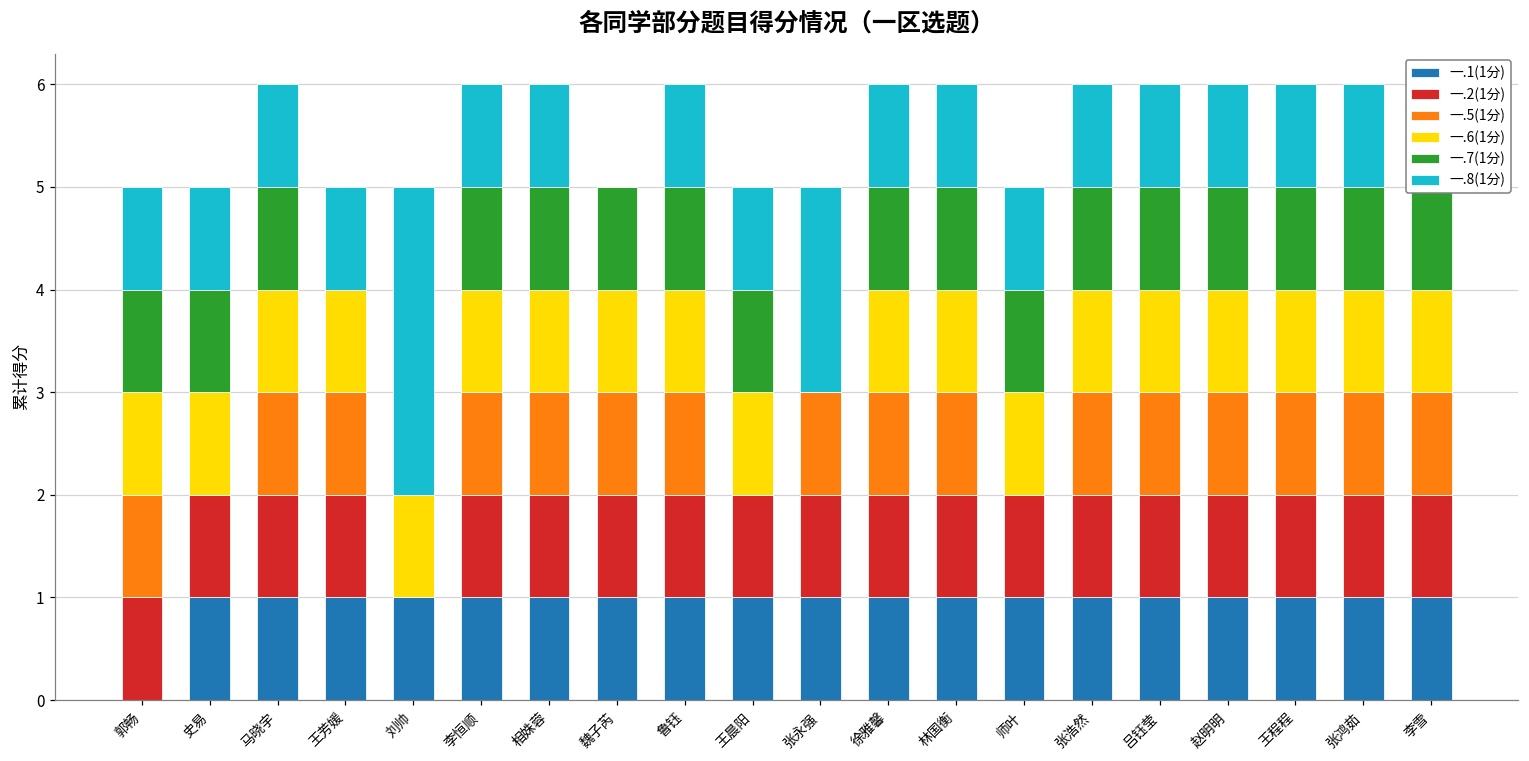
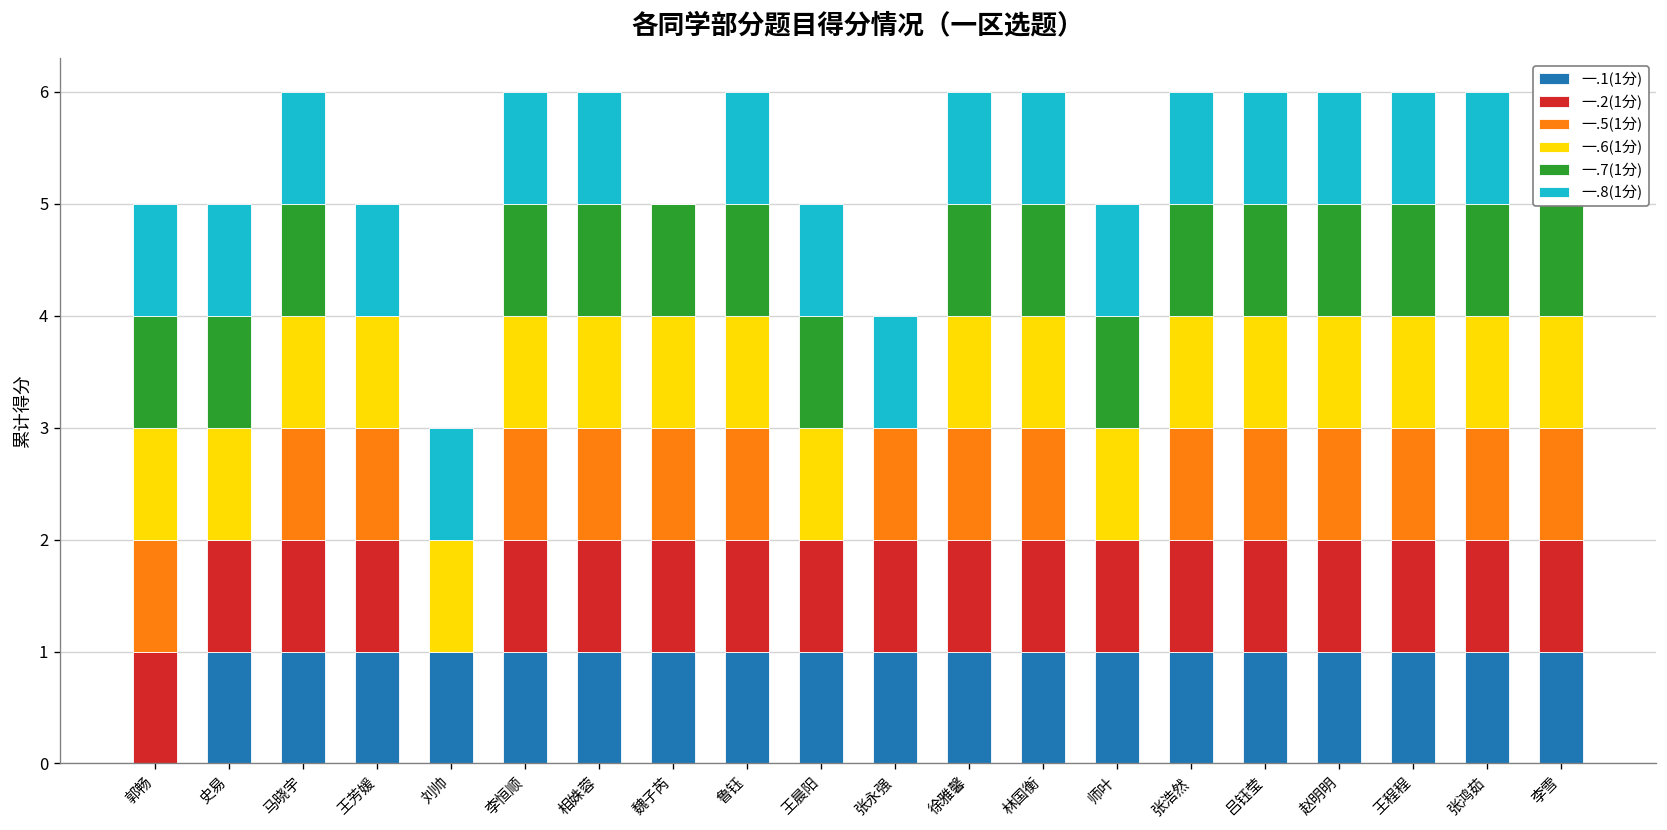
一.8(1分), 刘帅: 3 -> 1
一.8(1分), 张永强: 2 -> 1
